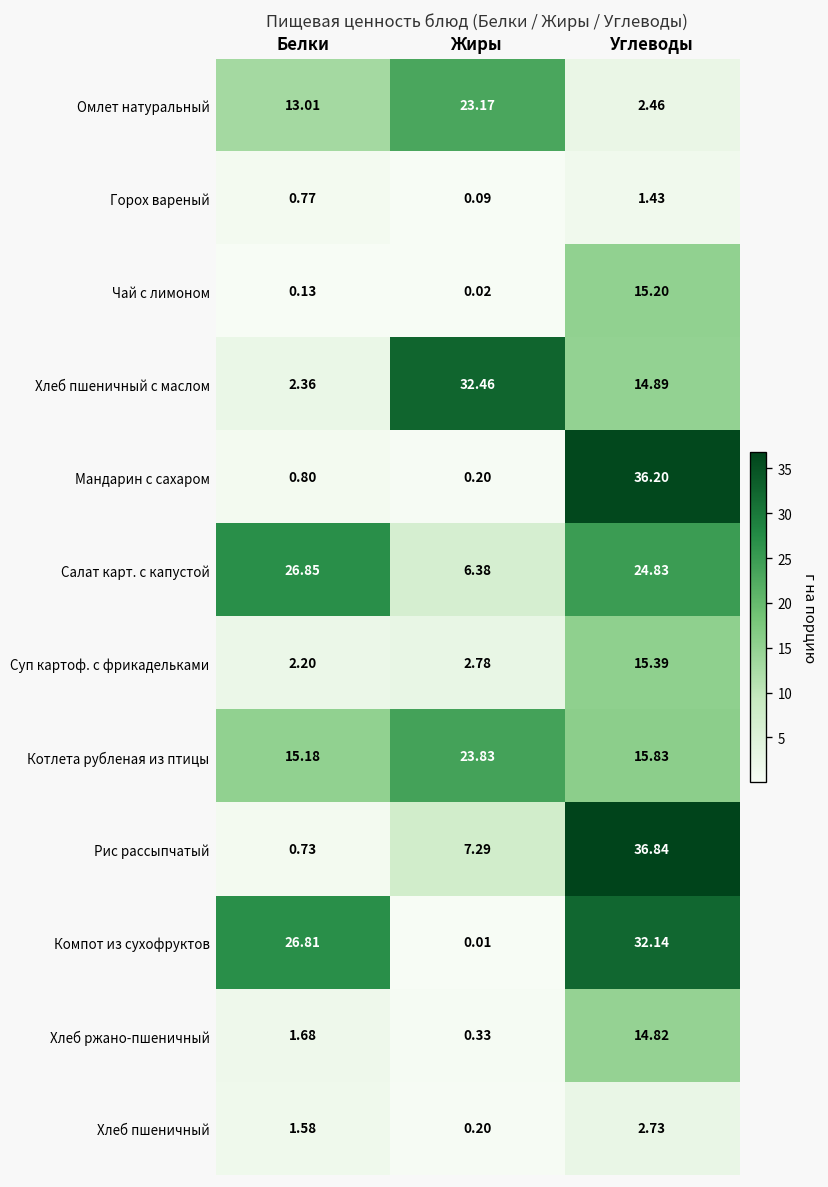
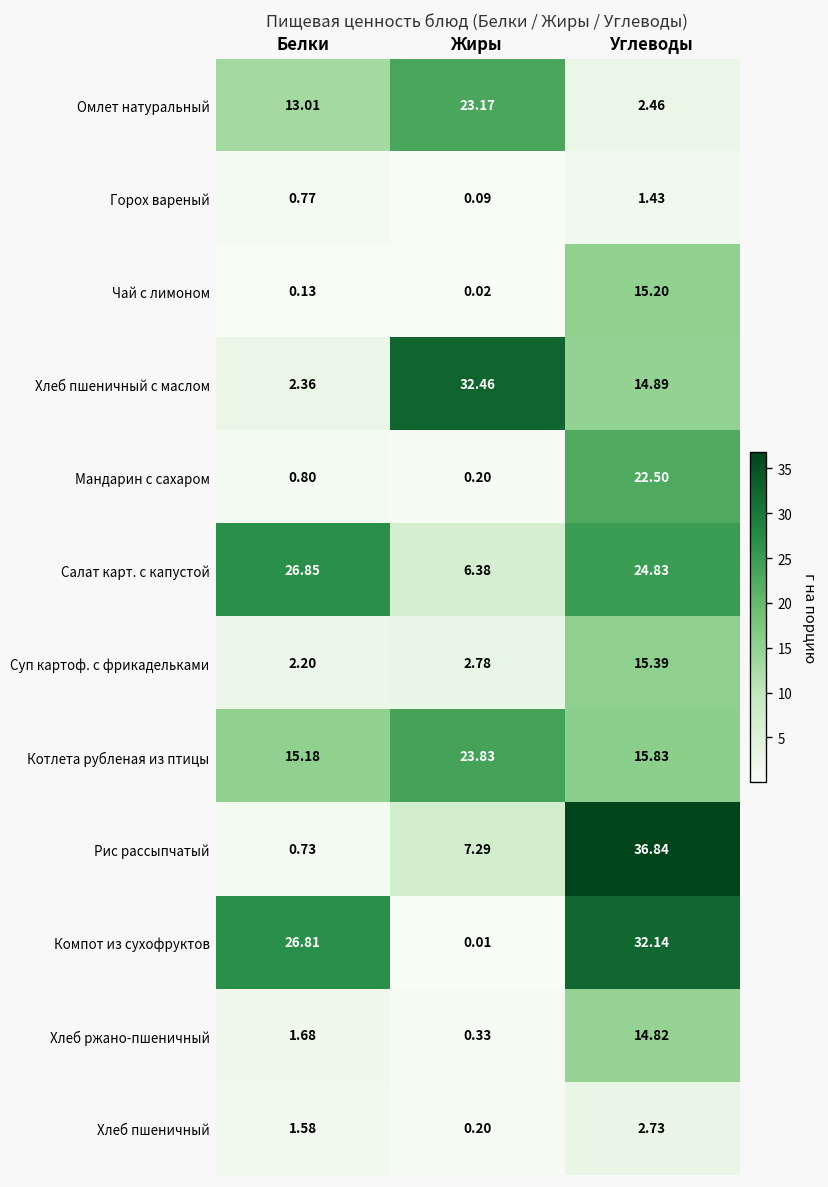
Мандарин с сахаром, Углеводы: 36.20 -> 22.50
